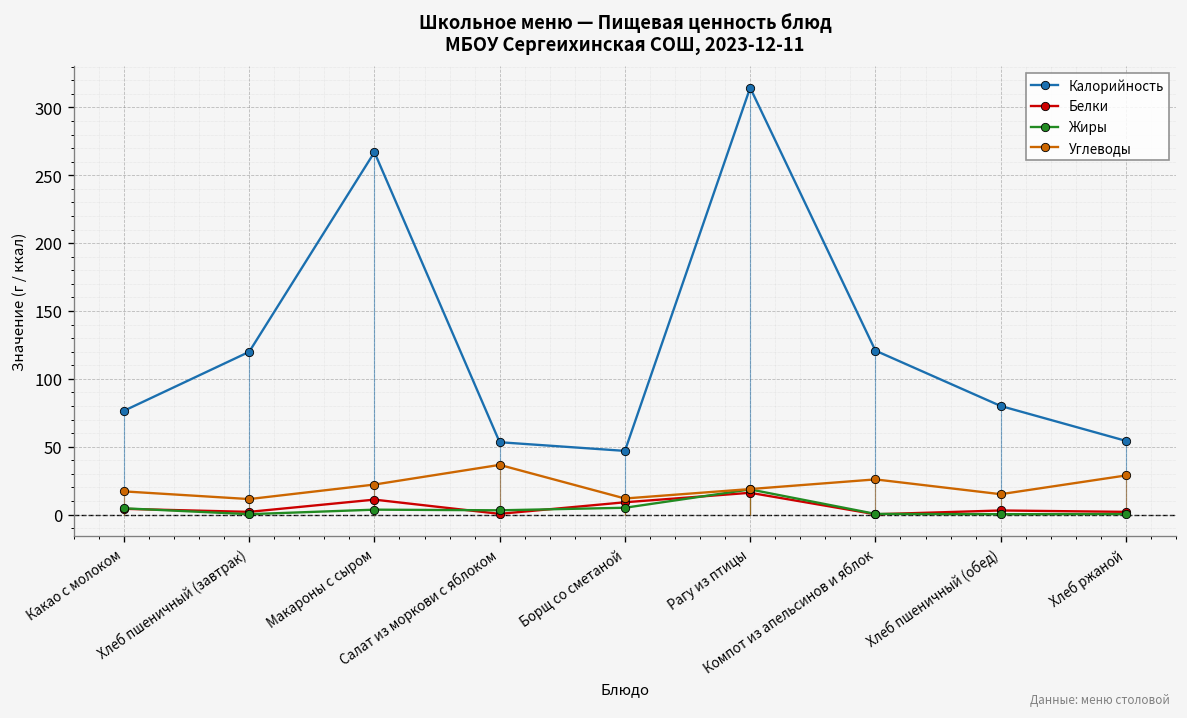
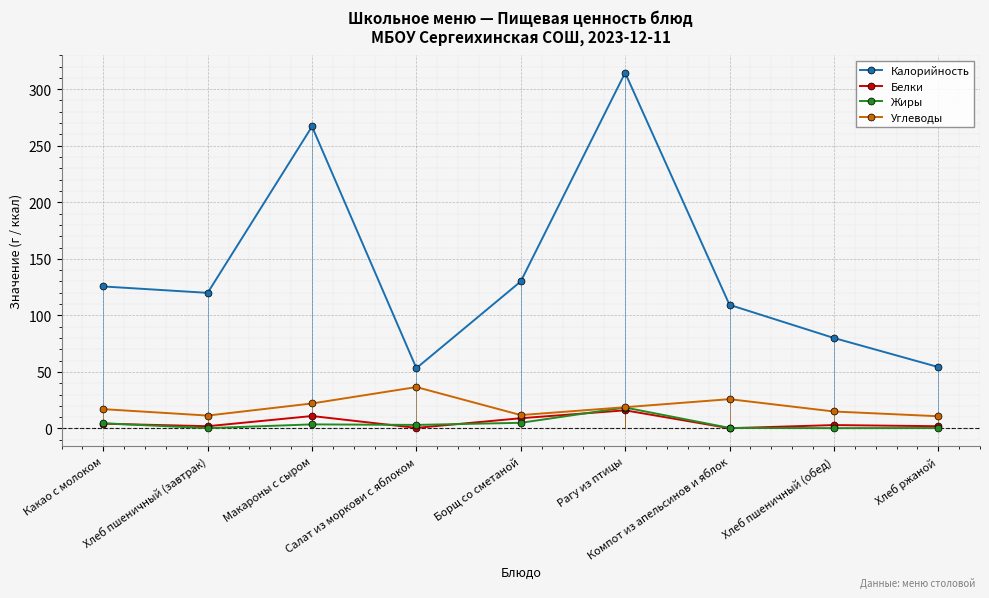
Калорийность, Какао с молоком: 76 -> 126
Калорийность, Борщ со сметаной: 47 -> 130
Калорийность, Компот из апельсинов и яблок: 121 -> 109
Углеводы, Хлеб ржаной: 29 -> 11
